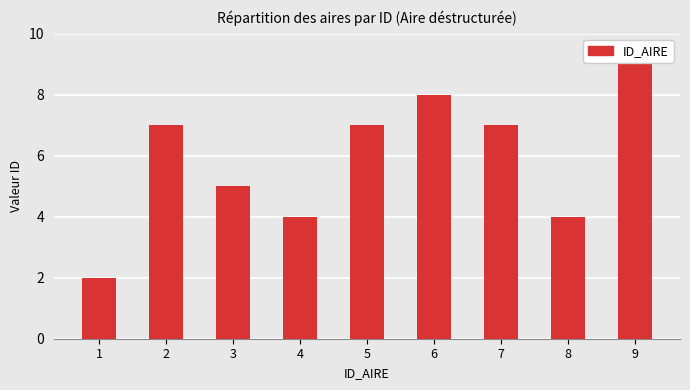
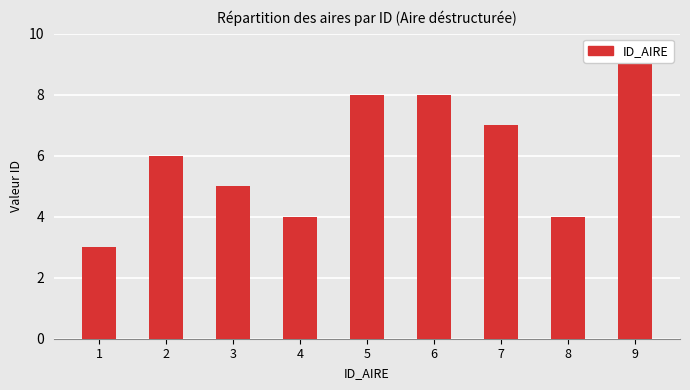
1: 2 -> 3
2: 7 -> 6
5: 7 -> 8
